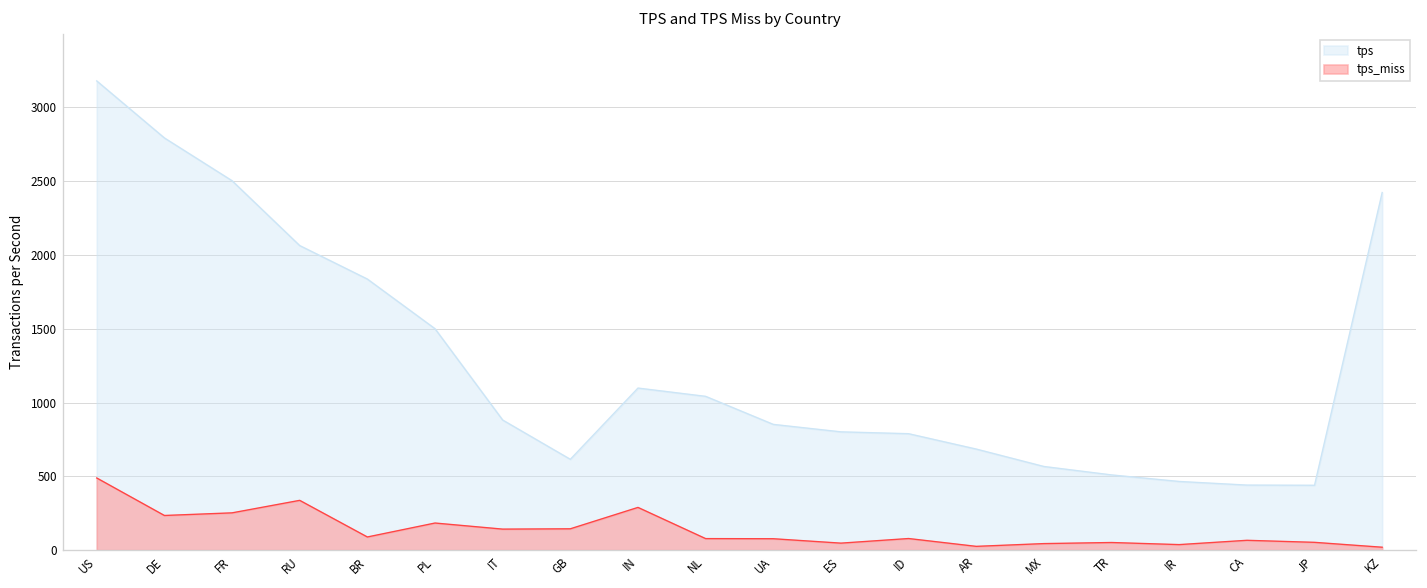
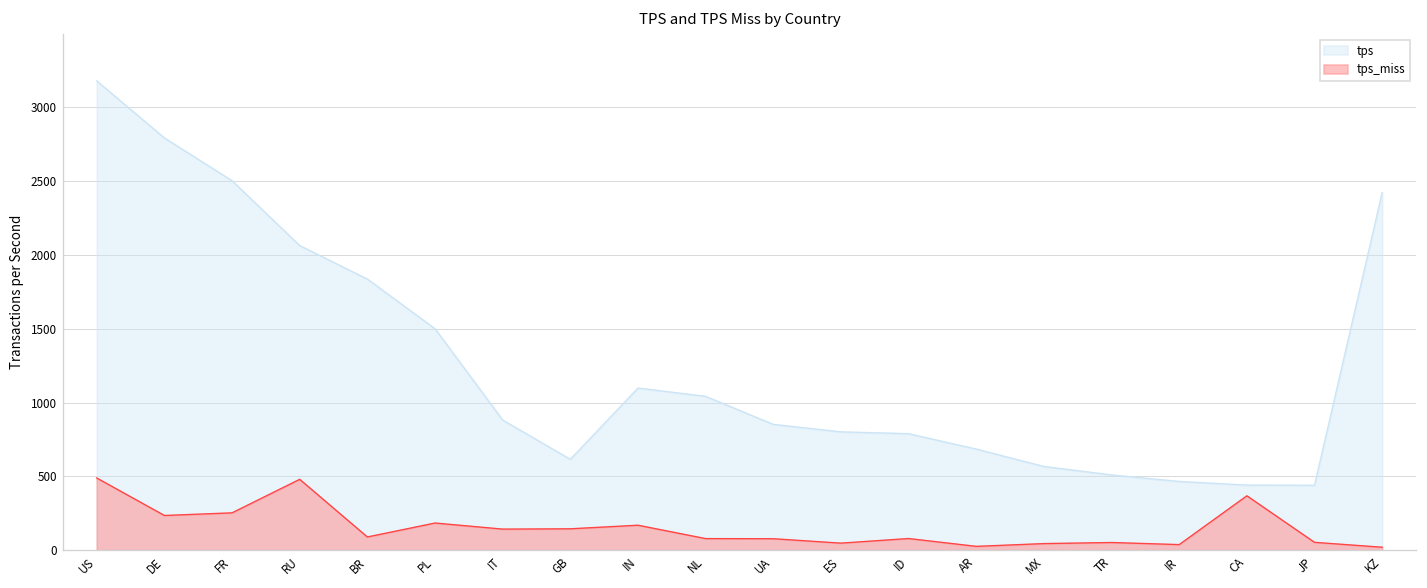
tps_miss, RU: 340 -> 480
tps_miss, IN: 290 -> 170
tps_miss, CA: 70 -> 370
